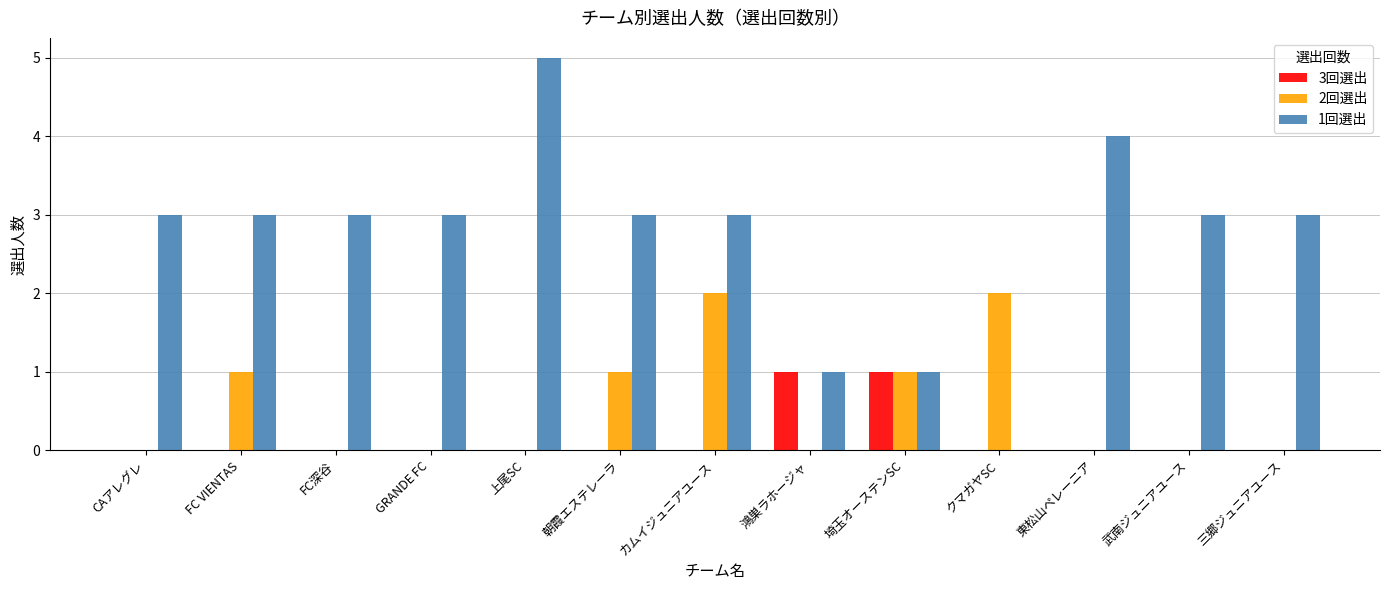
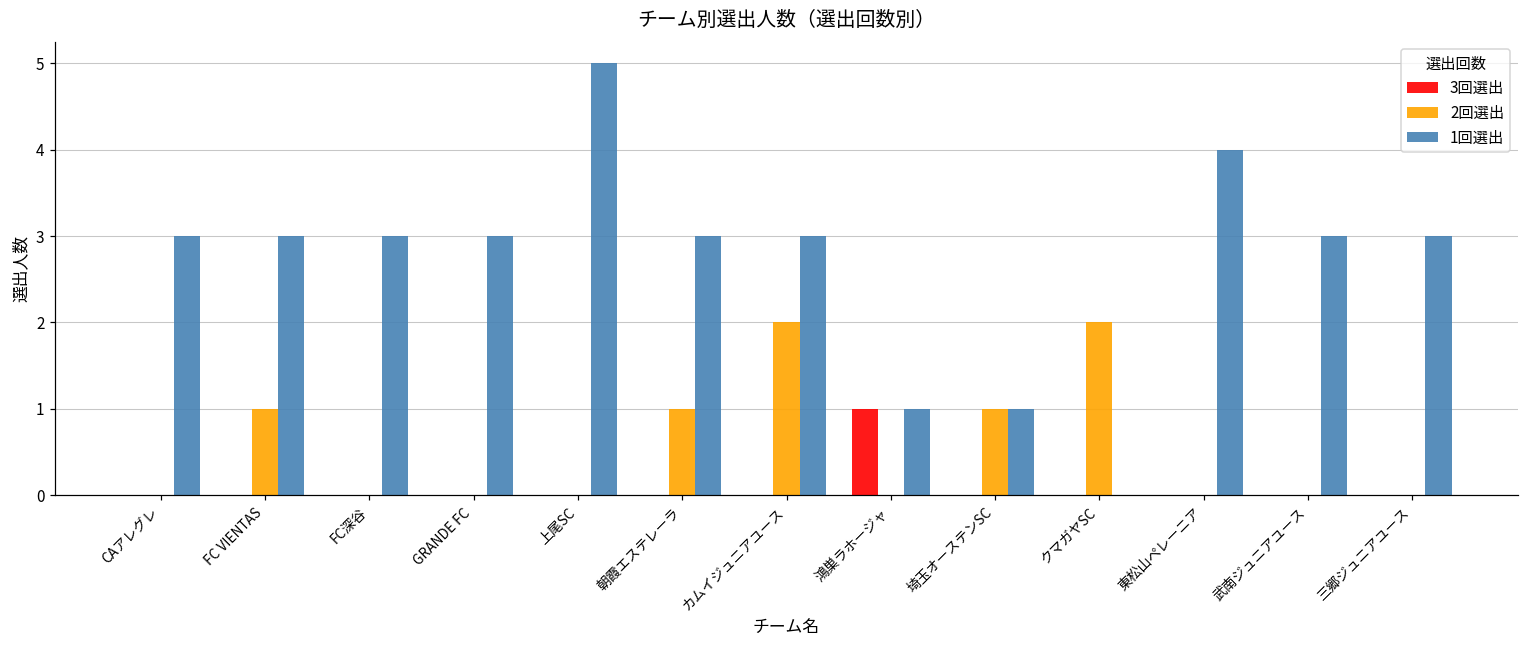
3回選出, 埼玉オーステンSC: 1 -> 0
